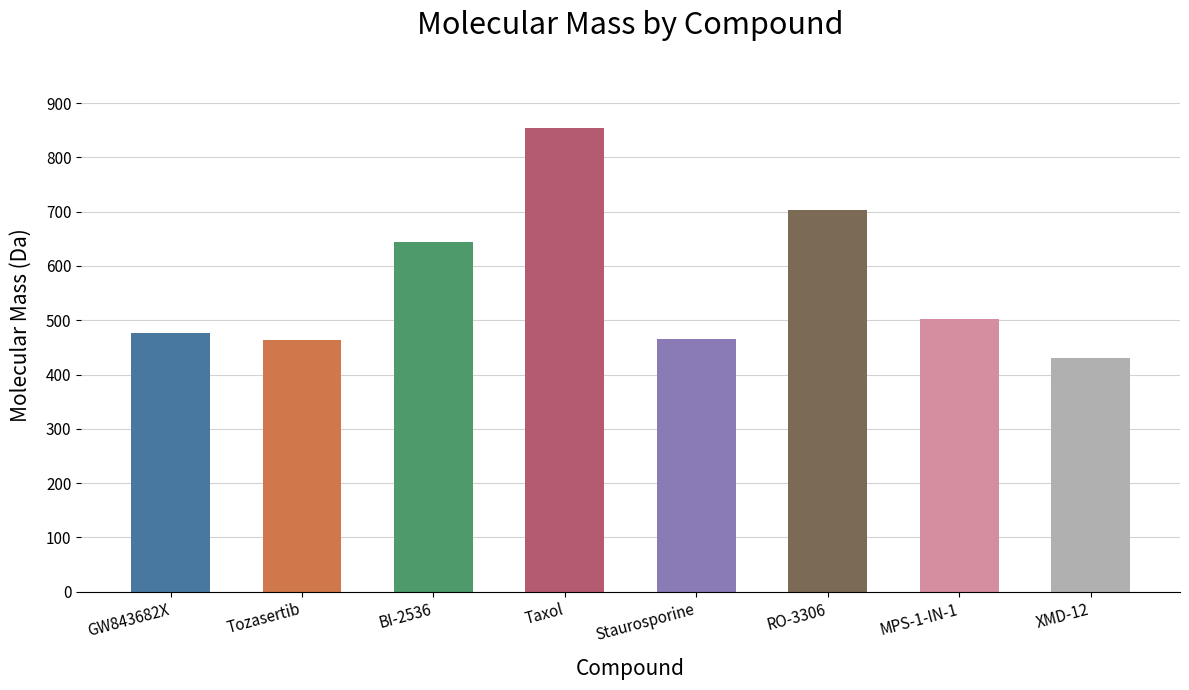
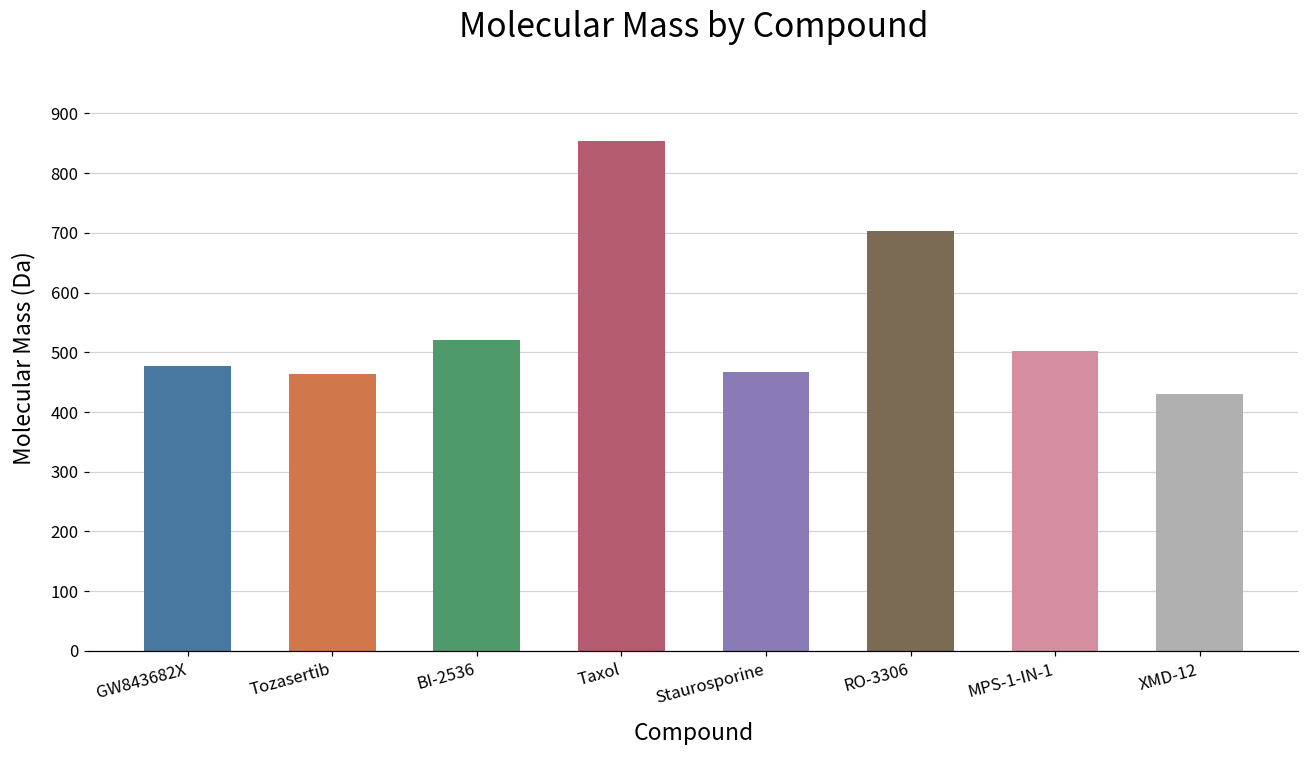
BI-2536: 640 -> 520
